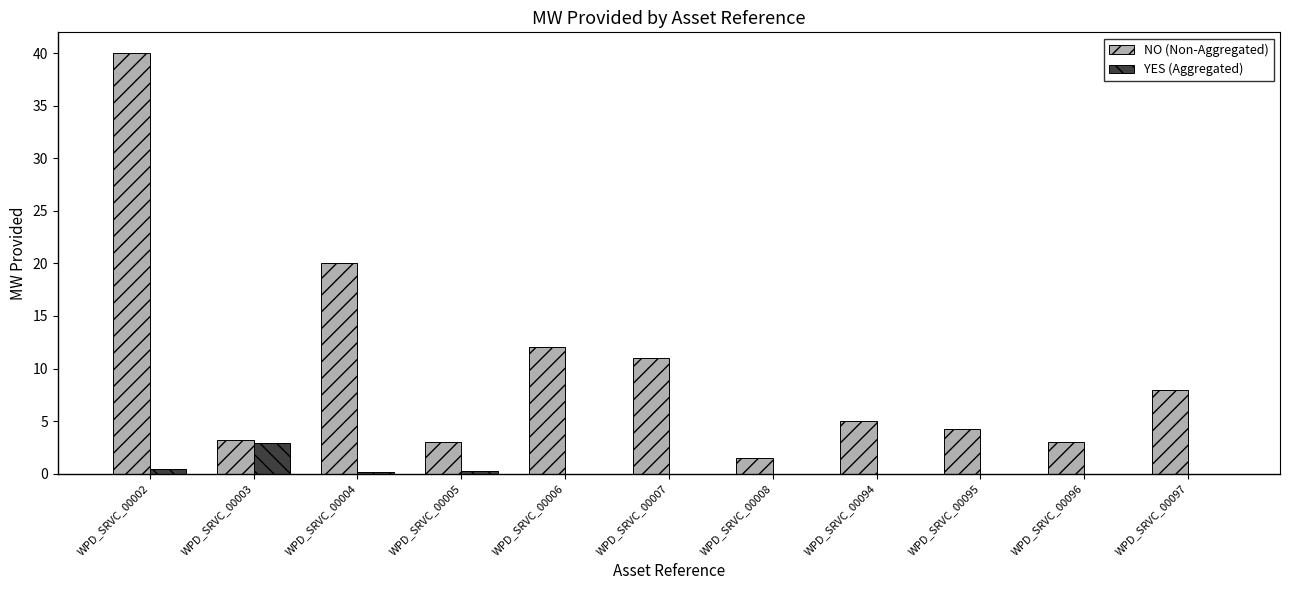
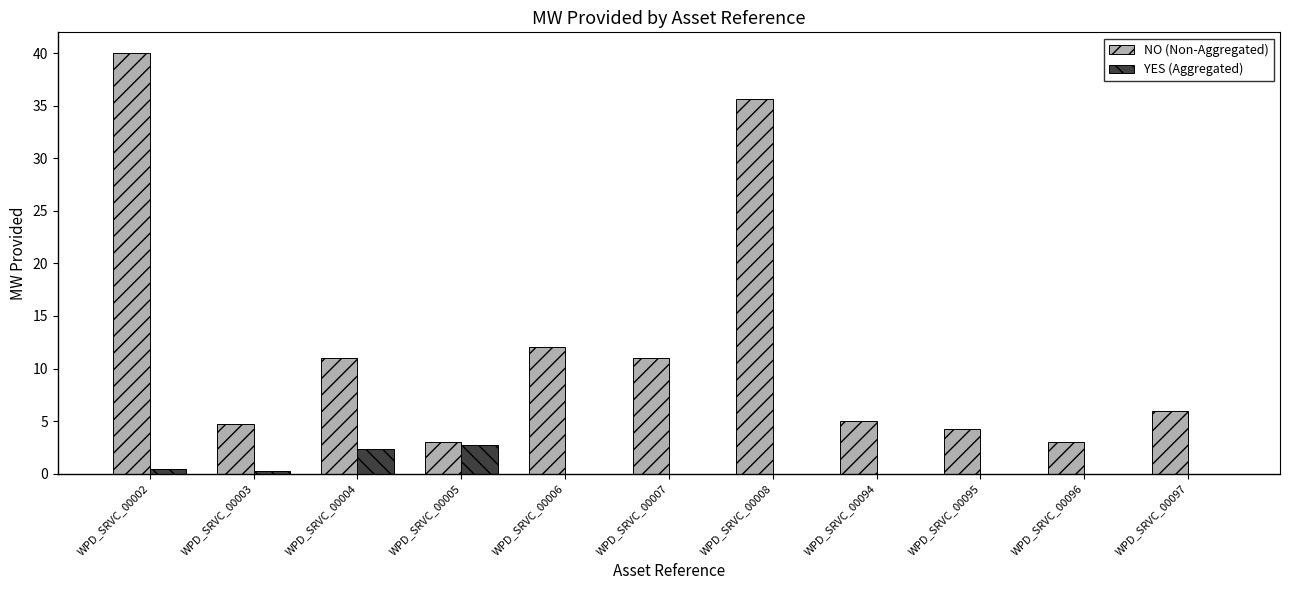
NO (Non-Aggregated), WPD_SRVC_00003: 3.2 -> 4.7
YES (Aggregated), WPD_SRVC_00003: 2.9 -> 0.2
NO (Non-Aggregated), WPD_SRVC_00004: 20 -> 11
YES (Aggregated), WPD_SRVC_00004: 0.1 -> 2.3
YES (Aggregated), WPD_SRVC_00005: 0.2 -> 2.7
NO (Non-Aggregated), WPD_SRVC_00008: 1.5 -> 35.7
NO (Non-Aggregated), WPD_SRVC_00097: 8 -> 6
